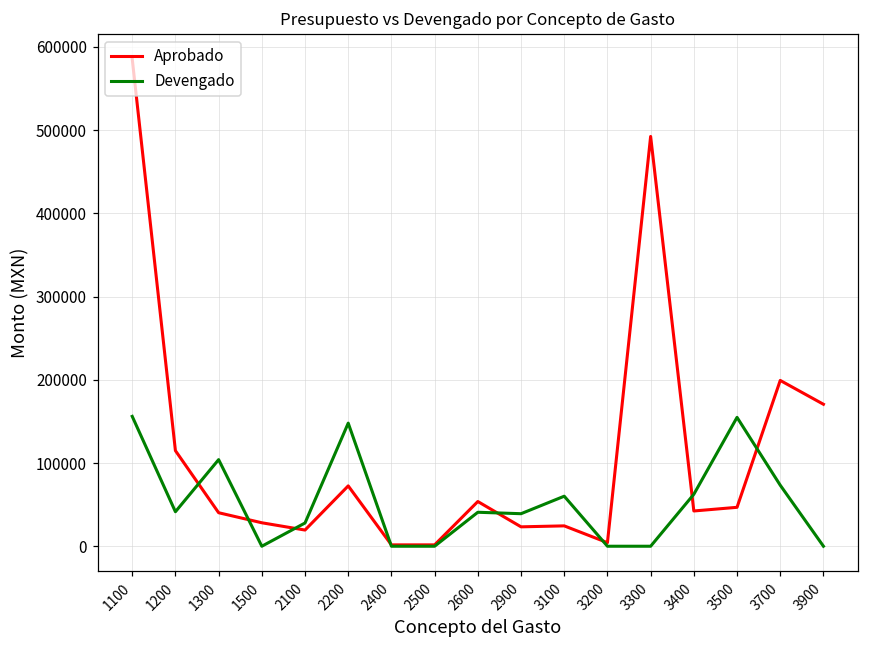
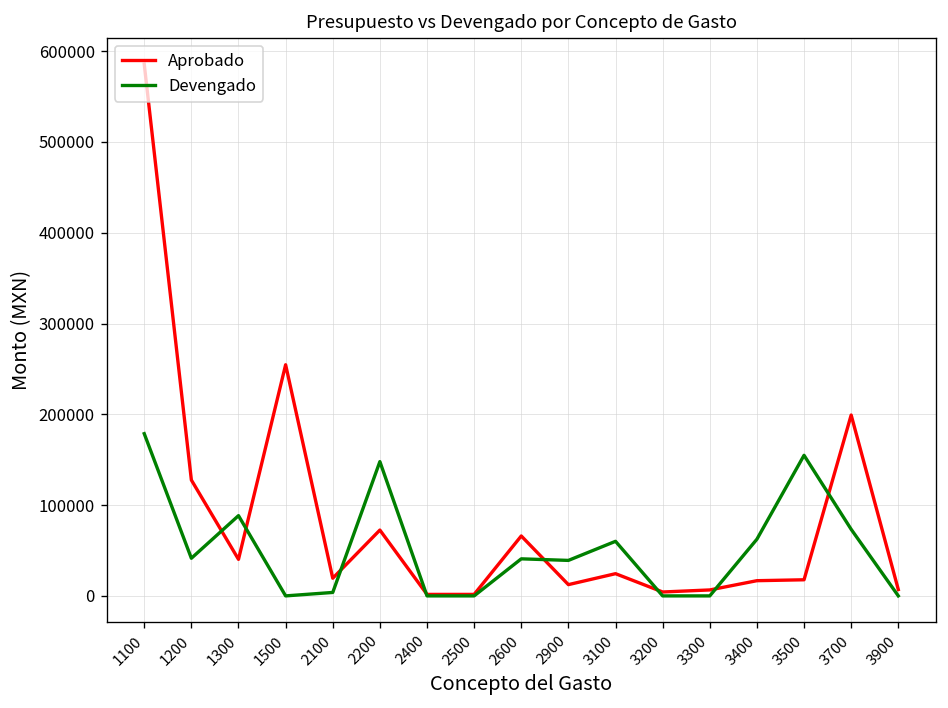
Devengado, 1100: 160000 -> 180000
Aprobado, 1200: 110000 -> 130000
Devengado, 1300: 100000 -> 90000
Aprobado, 1500: 30000 -> 250000
Devengado, 2100: 30000 -> 0
Aprobado, 2600: 50000 -> 70000
Aprobado, 2900: 20000 -> 10000
Aprobado, 3300: 490000 -> 10000
Aprobado, 3400: 40000 -> 20000
Aprobado, 3500: 50000 -> 20000
Aprobado, 3900: 170000 -> 10000
